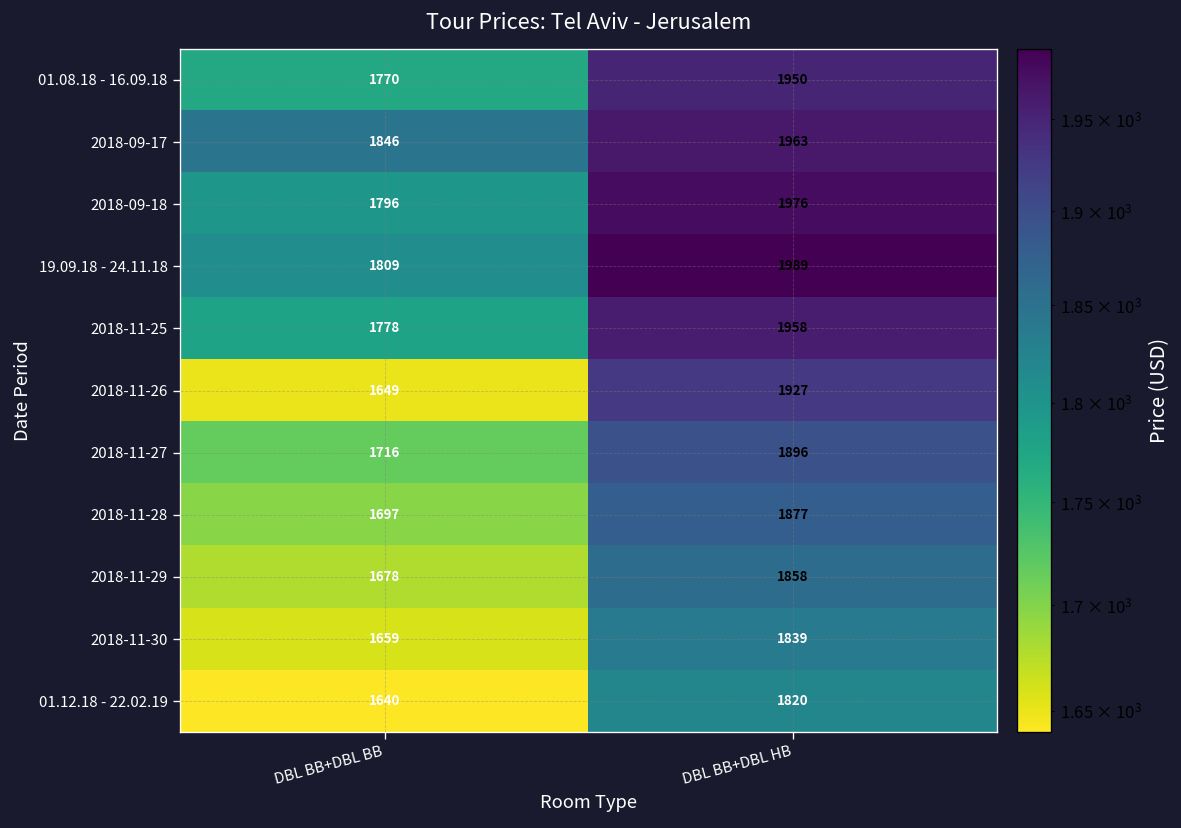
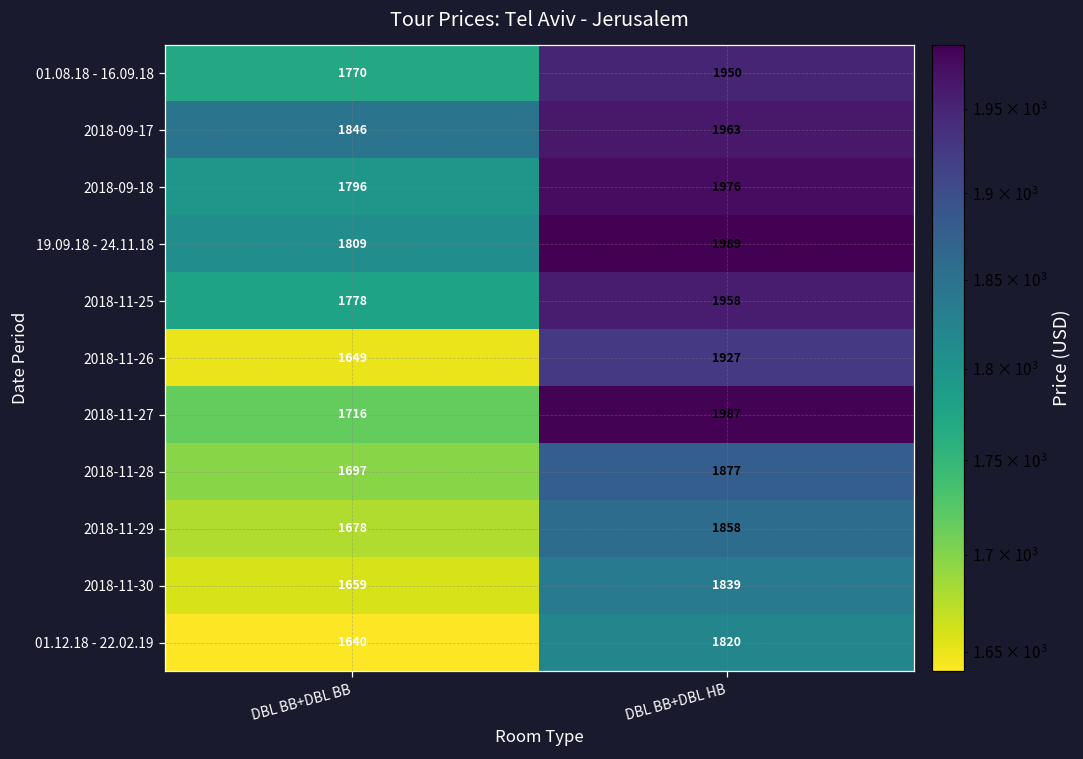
2018-11-27, DBL BB+DBL HB: 1896 -> 1987
